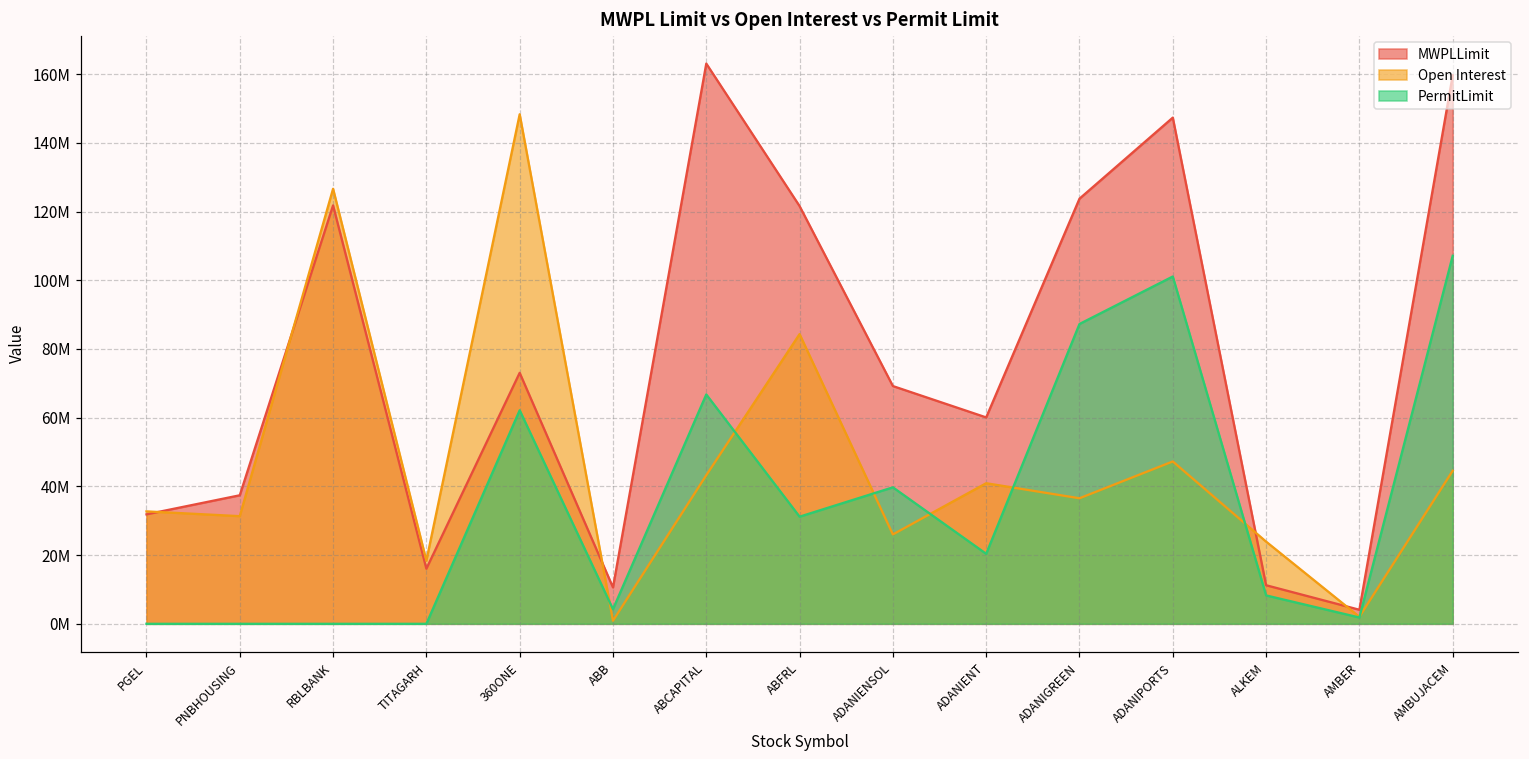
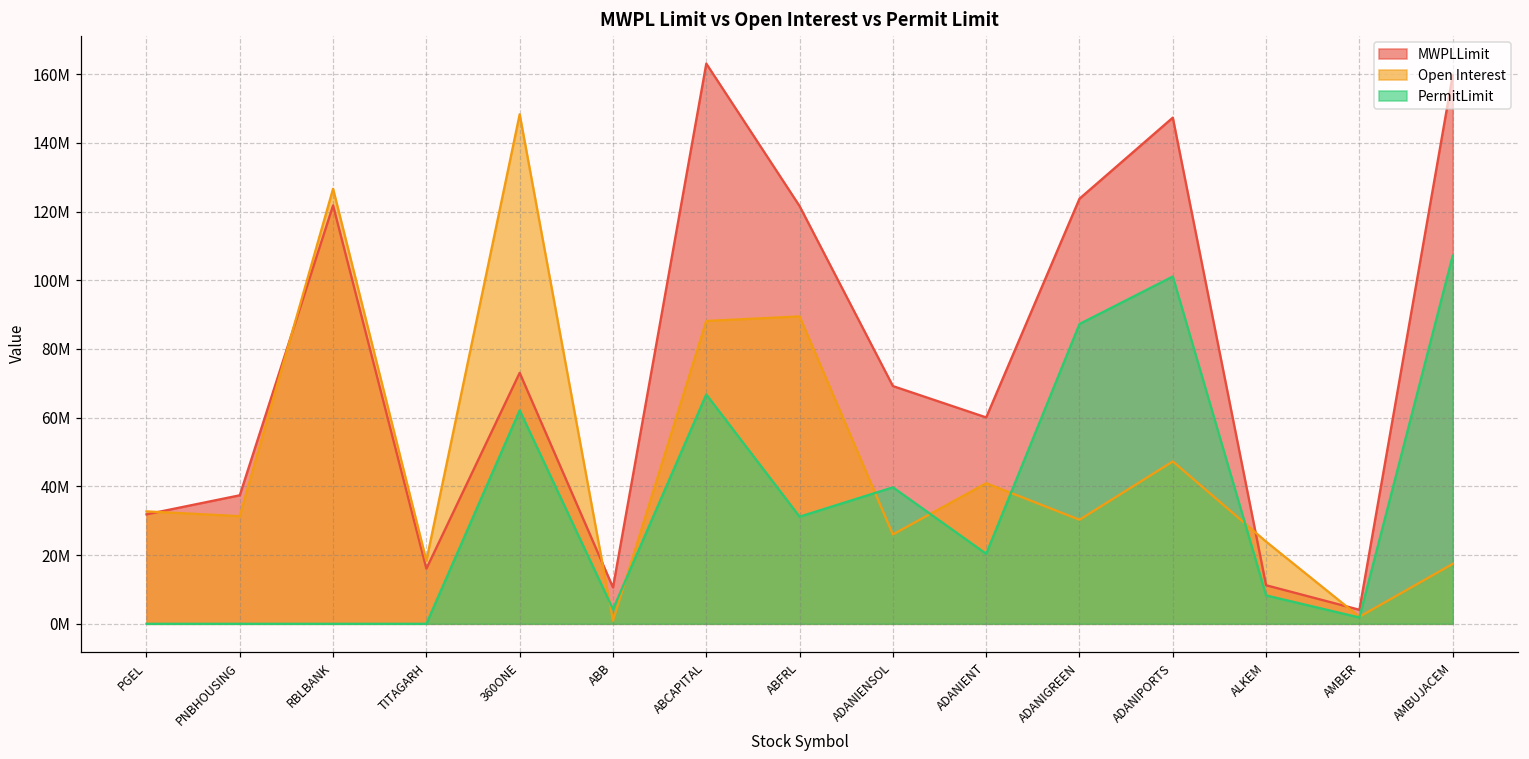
Open Interest, ABCAPITAL: 43000000 -> 88000000
Open Interest, ABFRL: 84000000 -> 89000000
Open Interest, ADANIGREEN: 37000000 -> 30000000
Open Interest, AMBUJACEM: 45000000 -> 17000000
